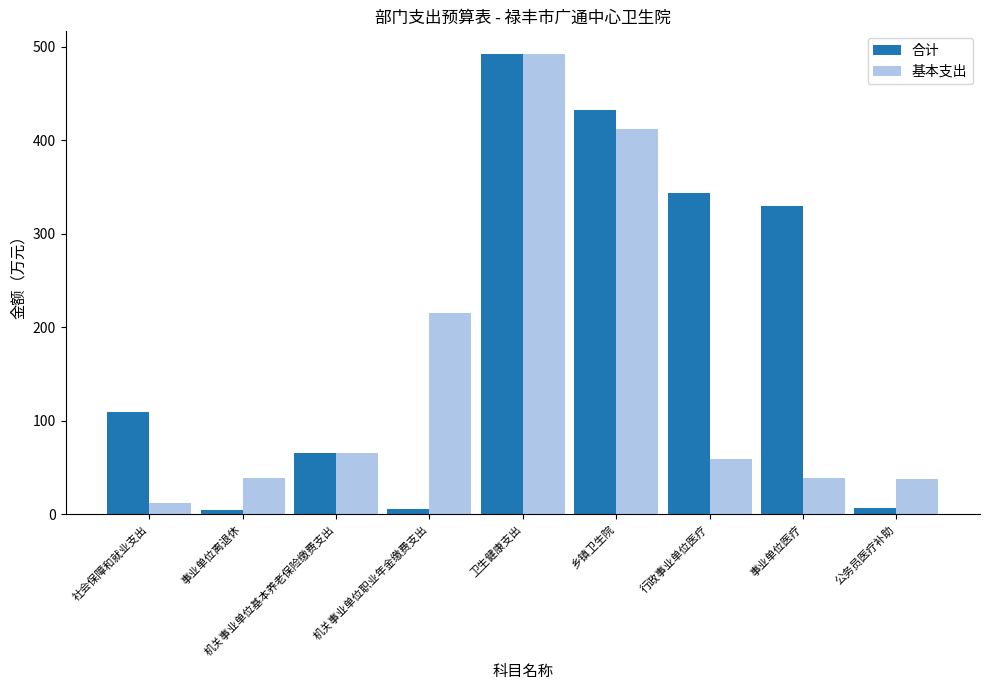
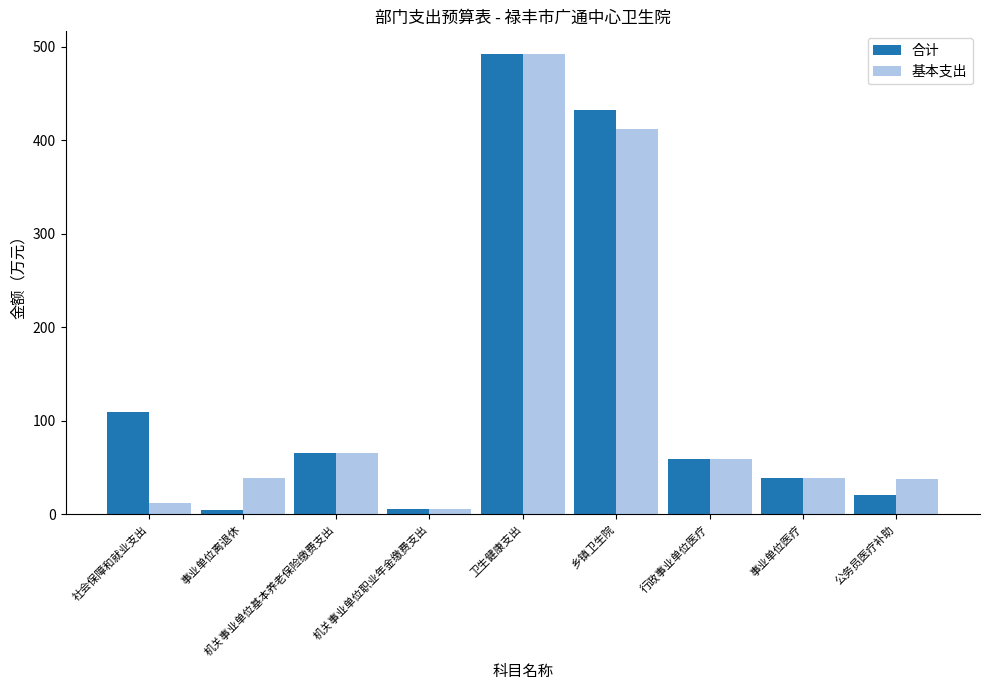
基本支出, 机关事业单位职业年金缴费支出: 210 -> 10
合计, 行政事业单位医疗: 340 -> 60
合计, 事业单位医疗: 330 -> 40
合计, 公务员医疗补助: 10 -> 20
